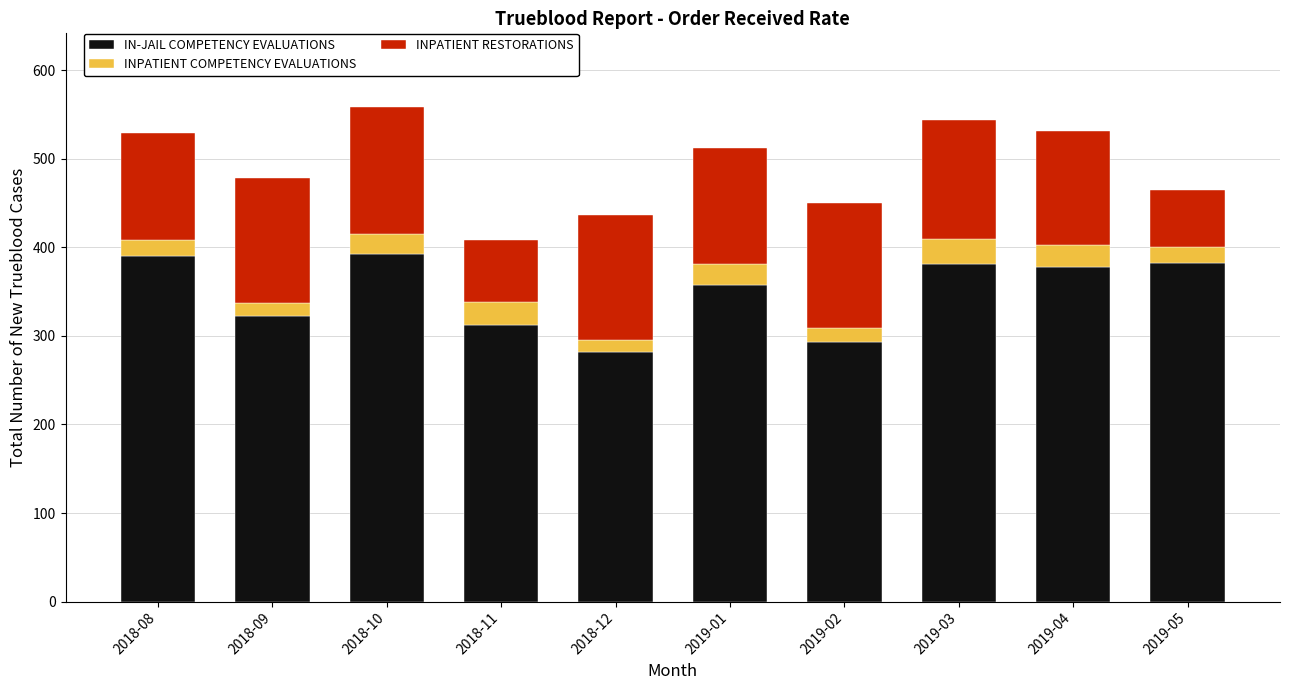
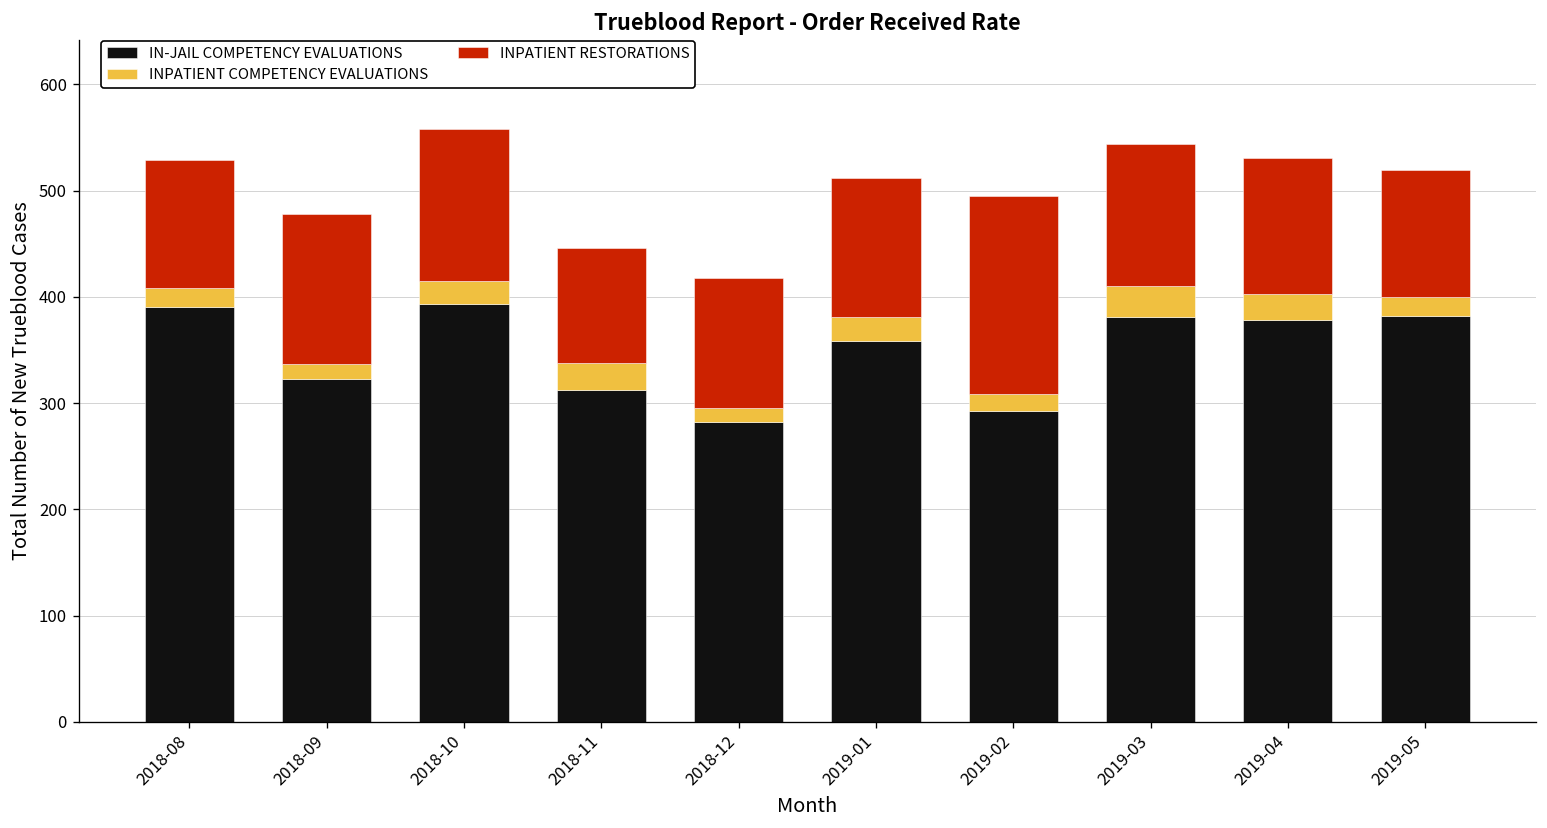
INPATIENT RESTORATIONS, 2018-11: 70 -> 110
INPATIENT RESTORATIONS, 2018-12: 140 -> 120
INPATIENT RESTORATIONS, 2019-02: 140 -> 190
INPATIENT RESTORATIONS, 2019-05: 70 -> 120
